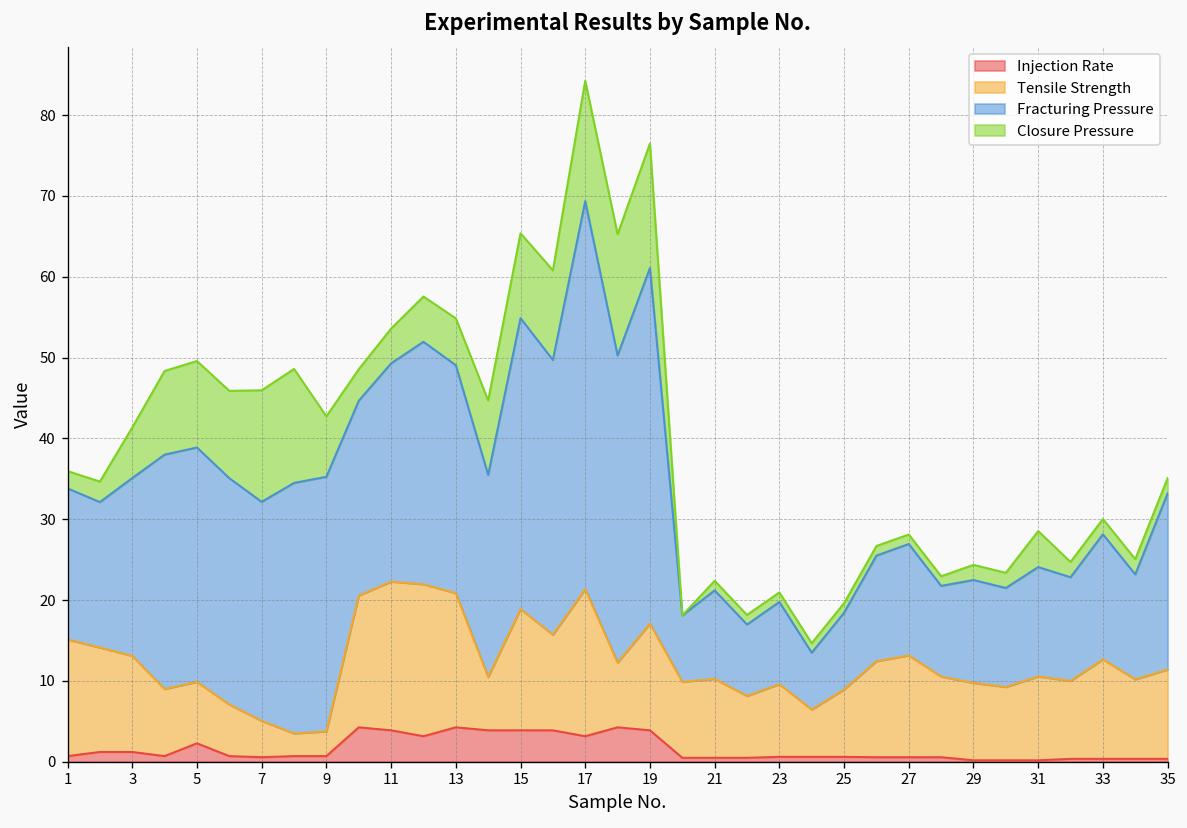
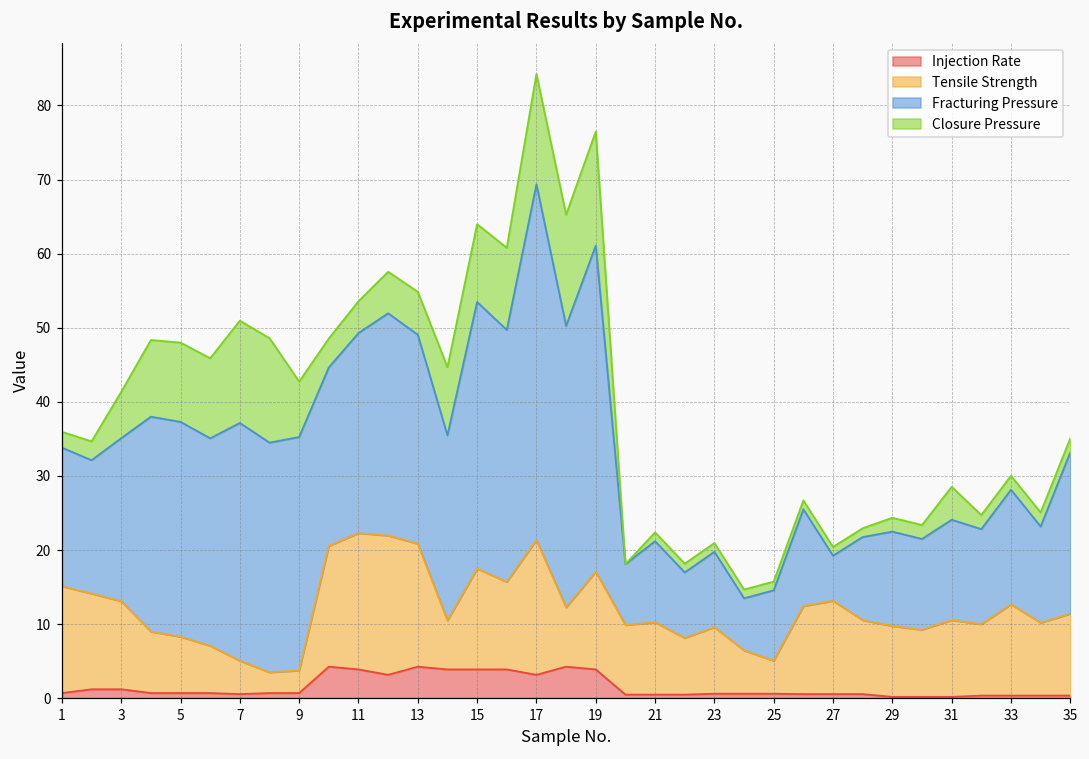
Injection Rate, 5: 2 -> 1
Fracturing Pressure, 7: 27 -> 32
Tensile Strength, 15: 15 -> 14
Tensile Strength, 25: 8 -> 4
Fracturing Pressure, 27: 14 -> 6
